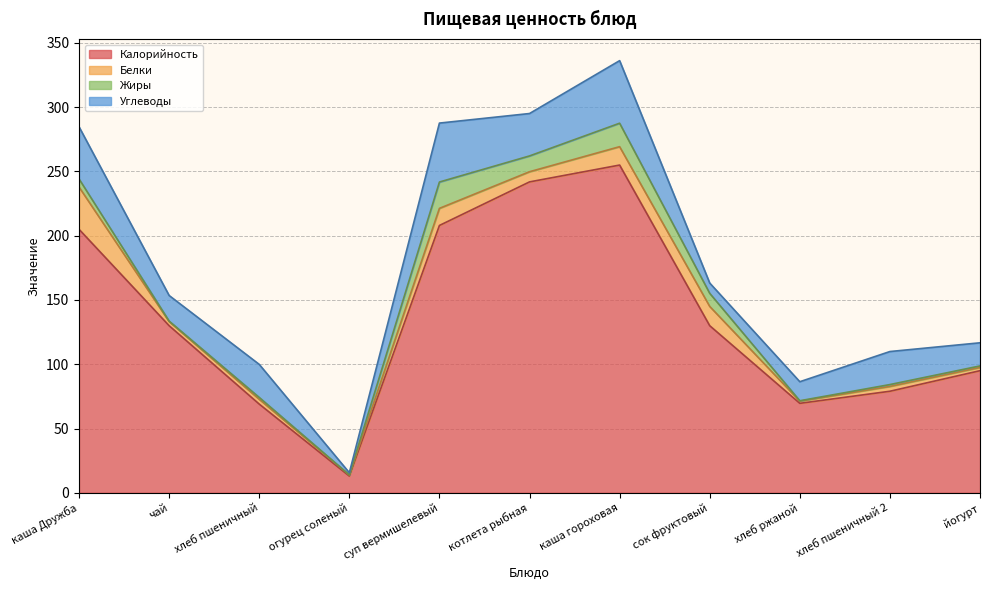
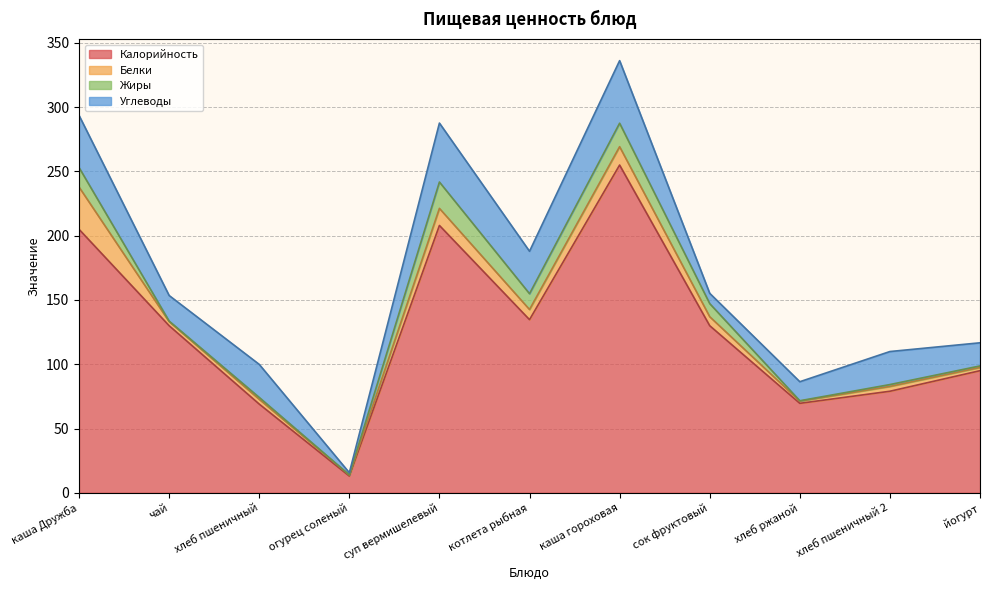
Жиры, каша Дружба: 6 -> 15
Калорийность, котлета рыбная: 242 -> 135
Белки, сок фруктовый: 15 -> 7
